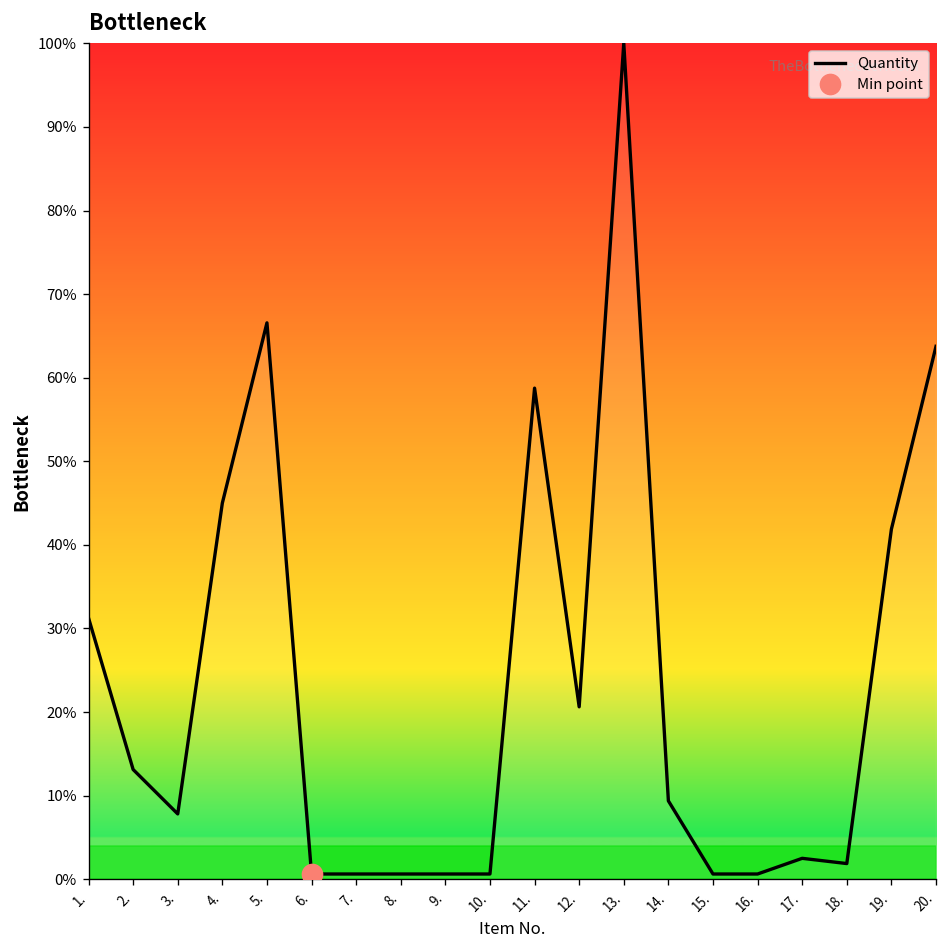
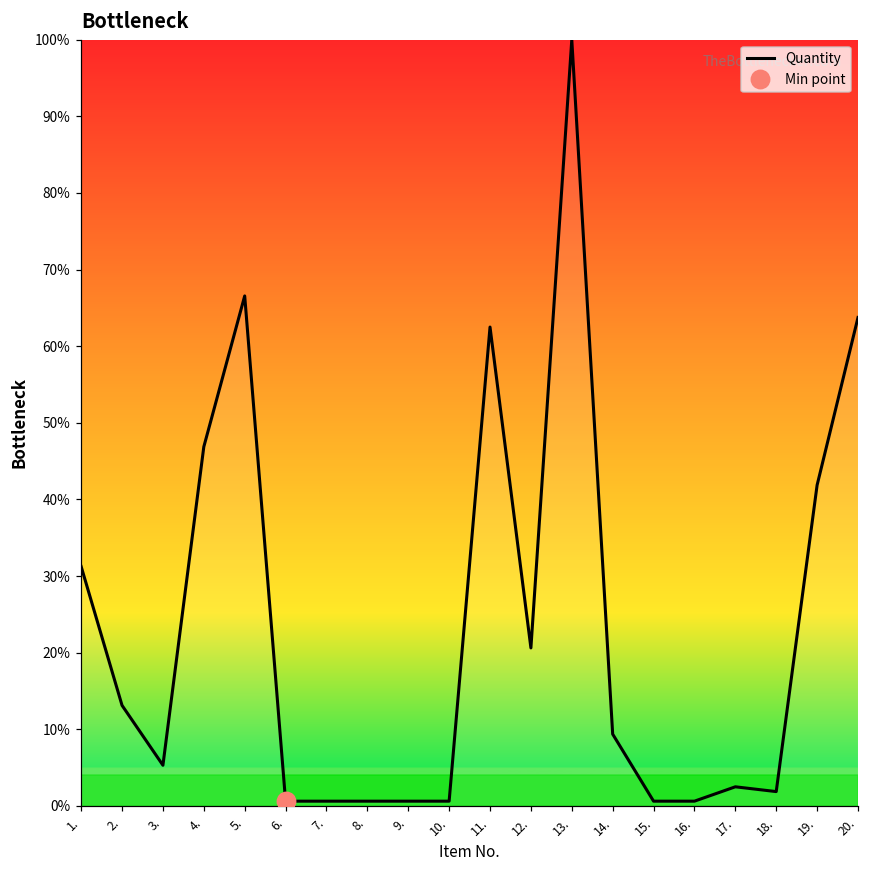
Quantity, 3.: 8% -> 5%
Quantity, 4.: 45% -> 47%
Quantity, 11.: 59% -> 63%
